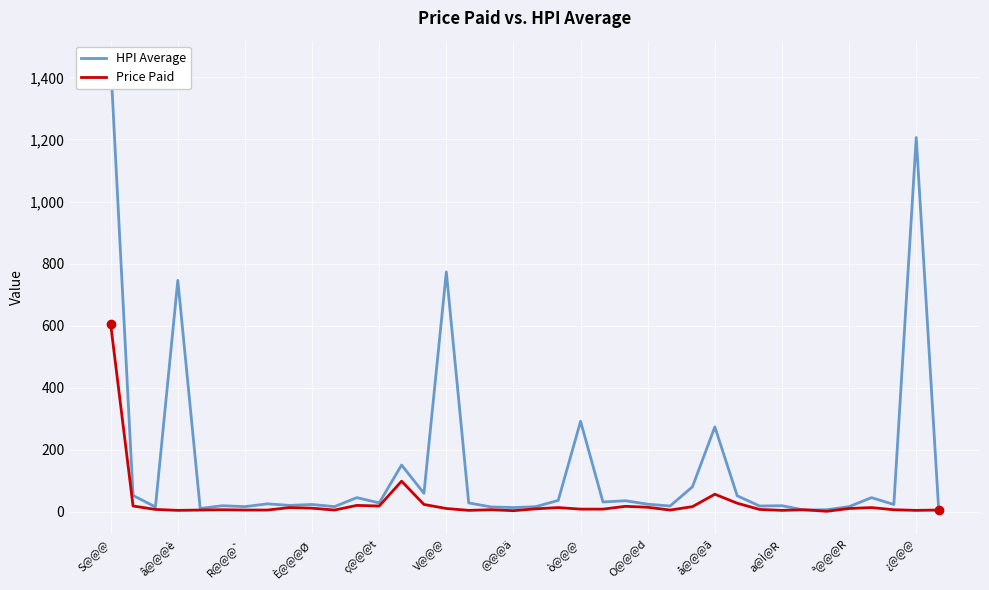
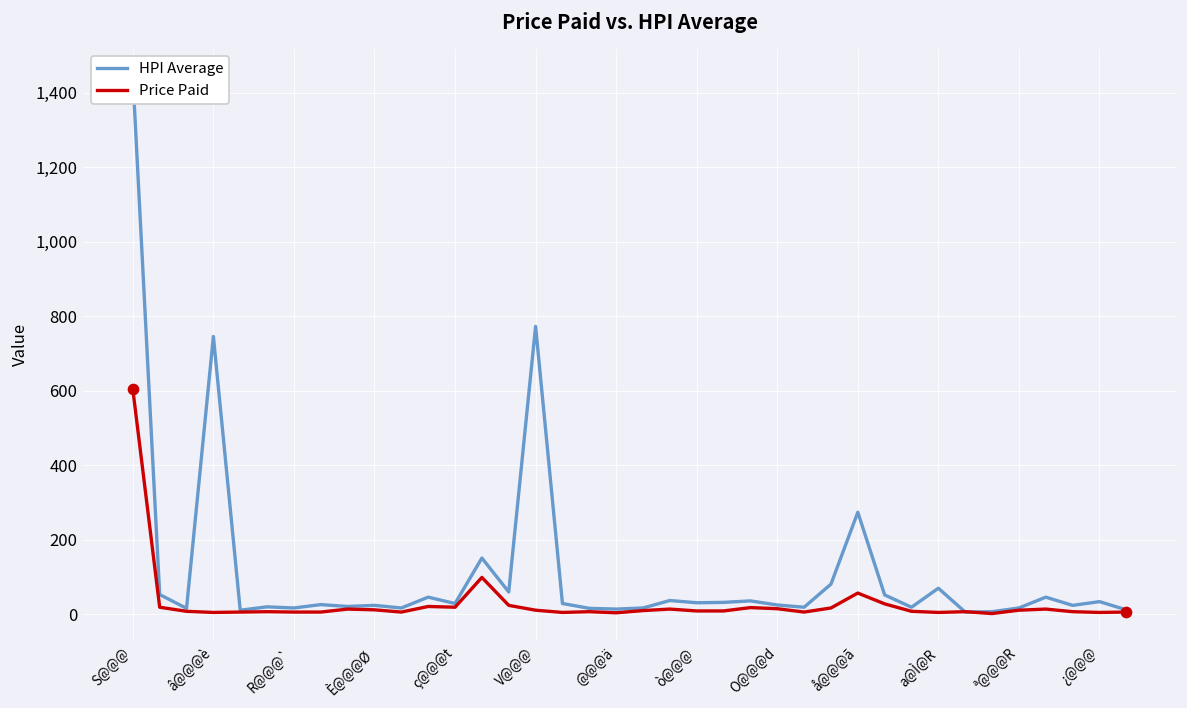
HPI Average, ò@@@: 290 -> 30
HPI Average, a@Ì@R: 20 -> 70
HPI Average, ¿@@@: 1,210 -> 30
